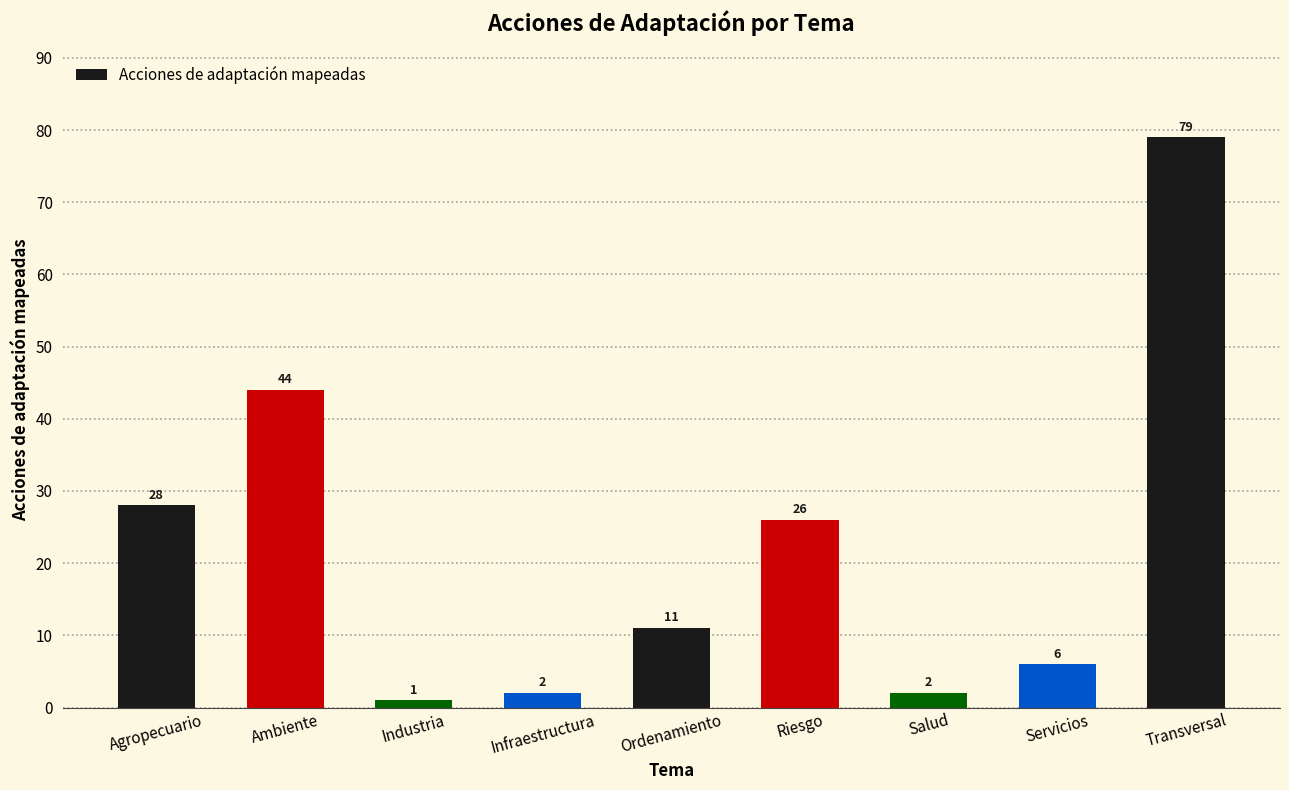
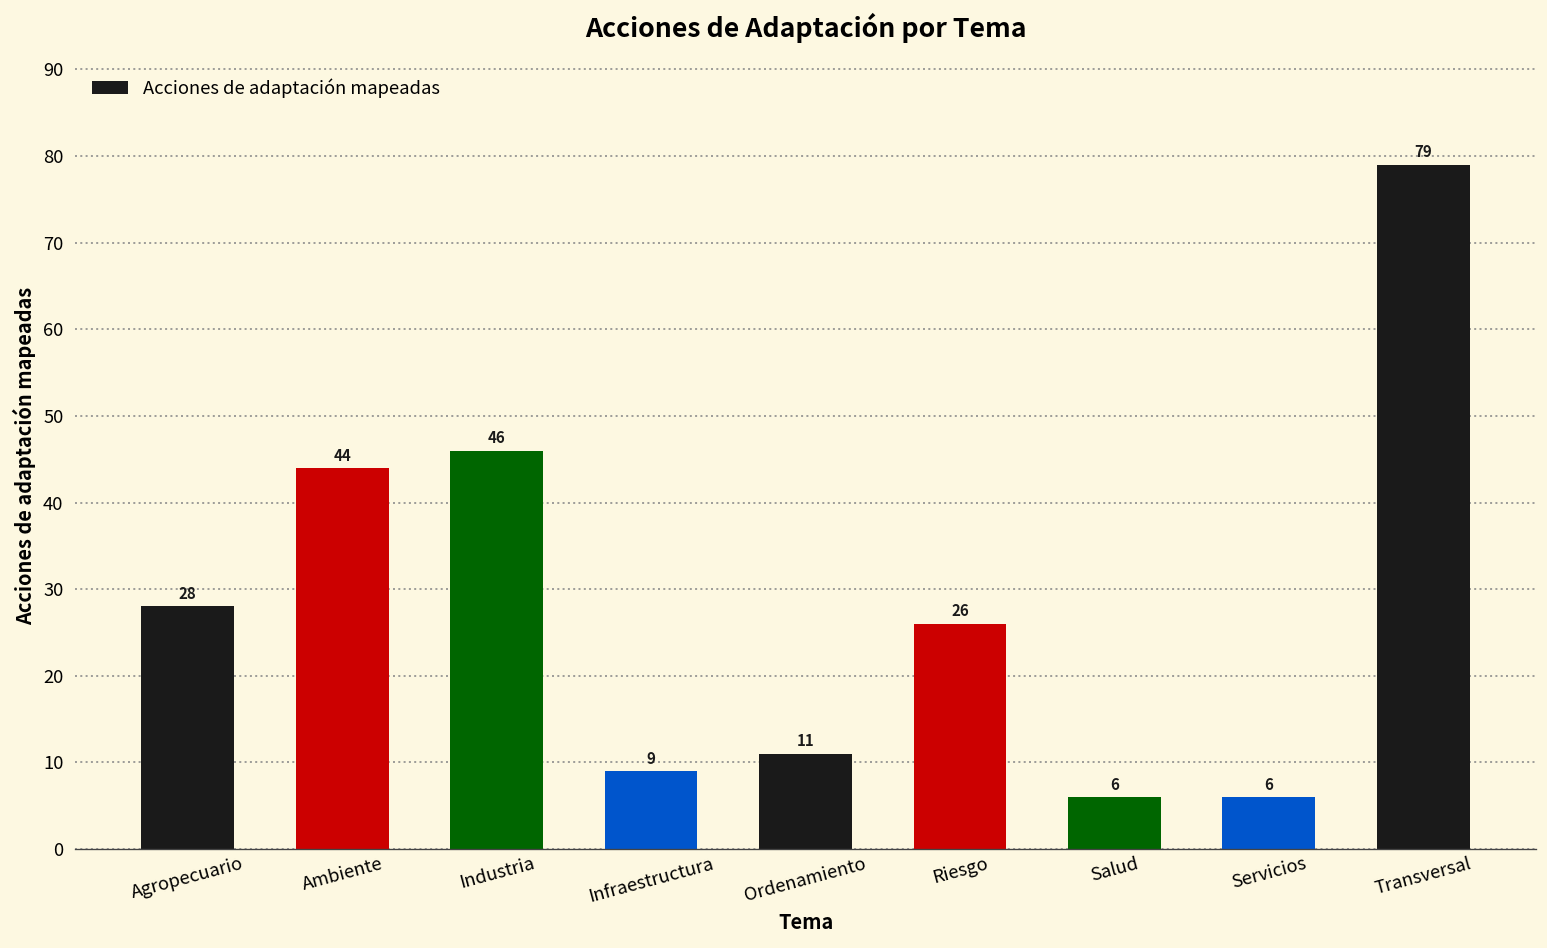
Industria: 1 -> 46
Infraestructura: 2 -> 9
Salud: 2 -> 6
